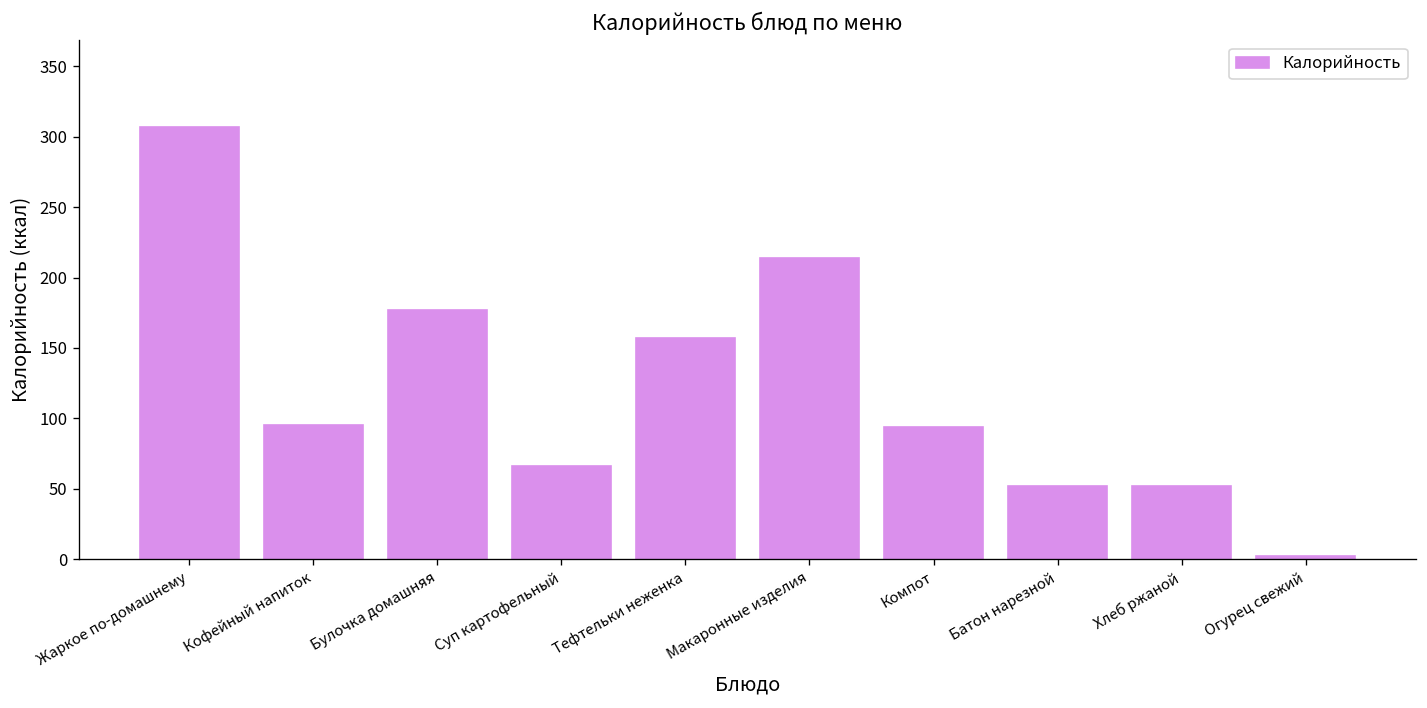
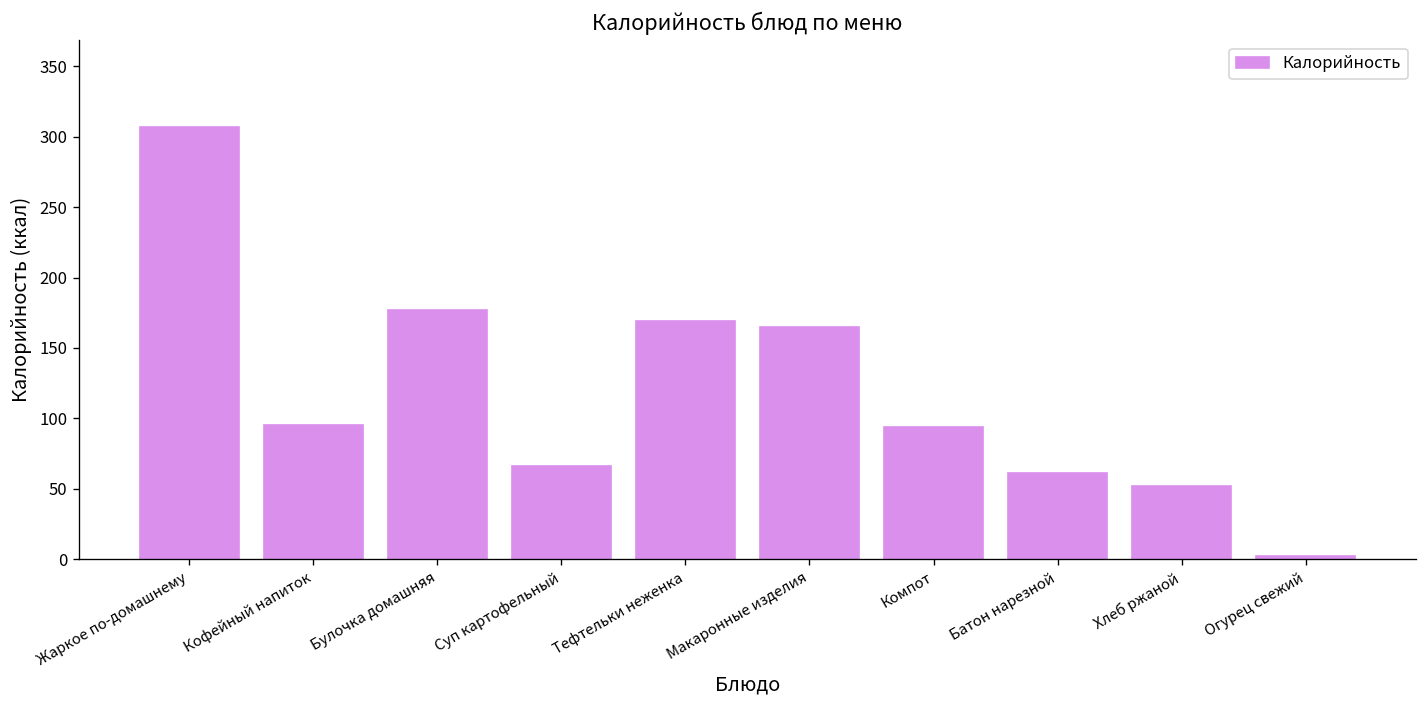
Тефтельки неженка: 157 -> 169
Макаронные изделия: 214 -> 165
Батон нарезной: 52 -> 61
